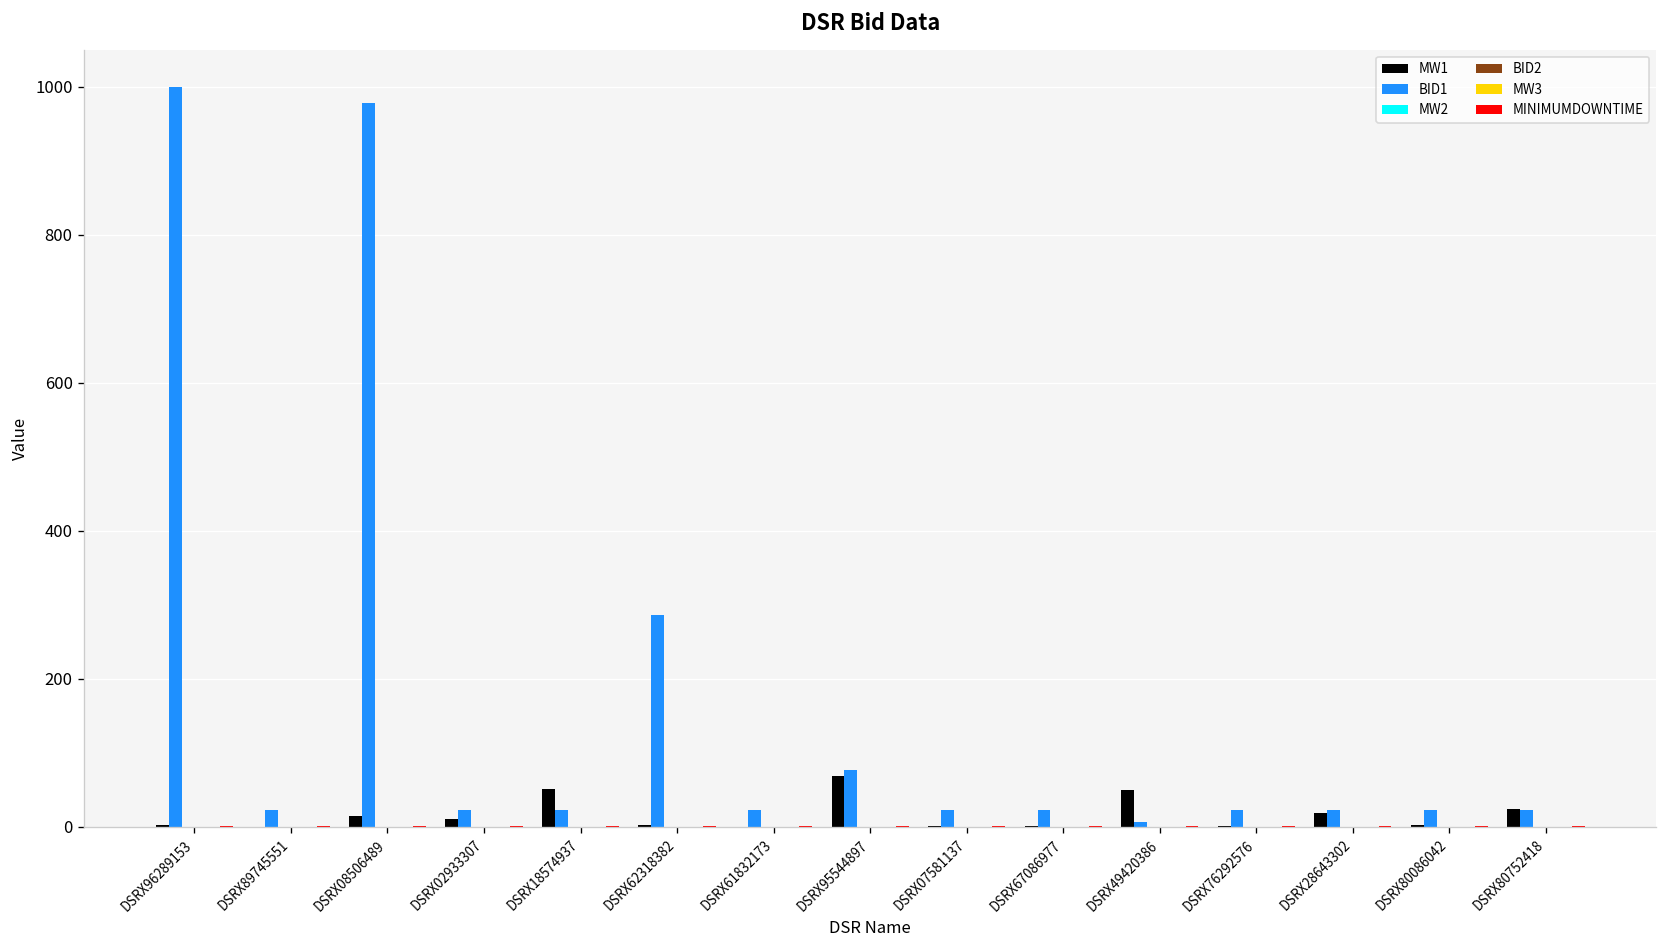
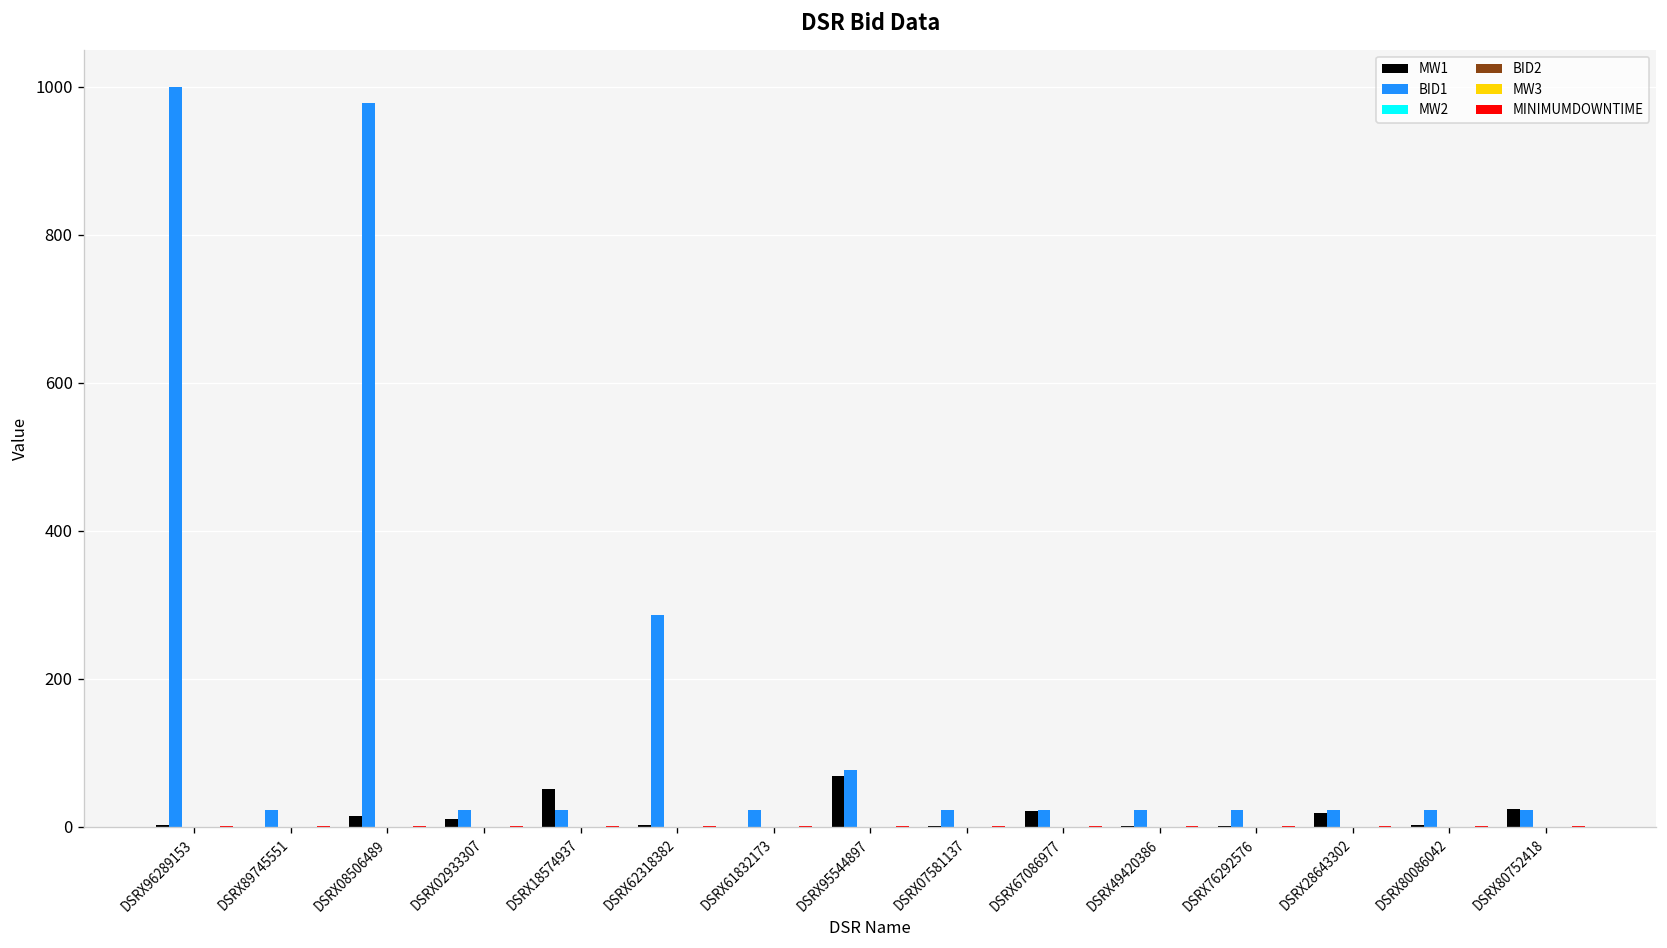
MW1, DSRX67086977: 0 -> 20
MW1, DSRX49420386: 50 -> 0
BID1, DSRX49420386: 10 -> 20
